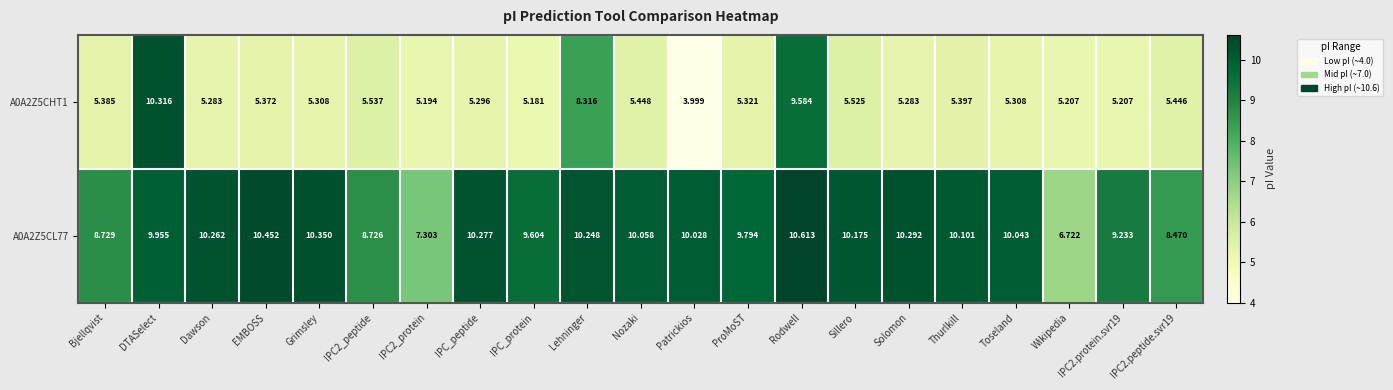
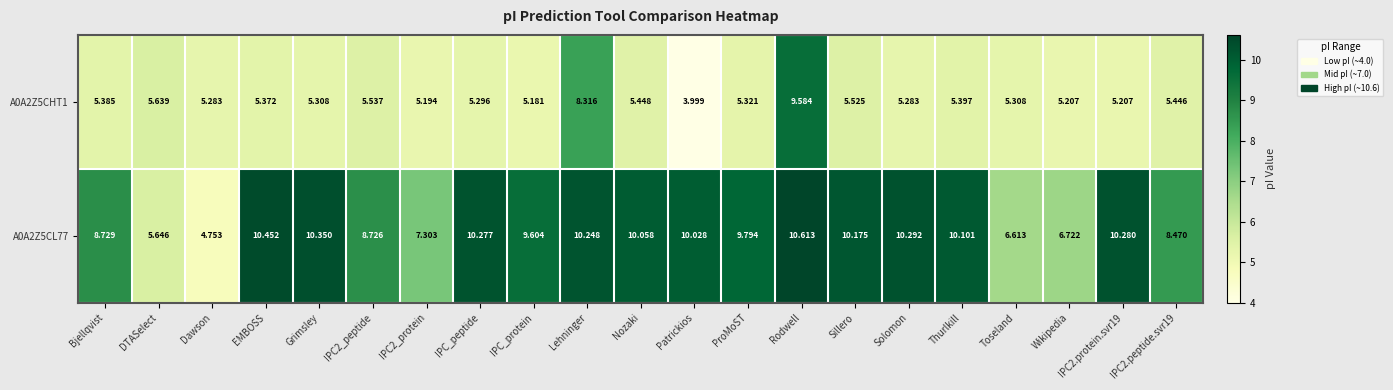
A0A2Z5CHT1, DTASelect: 10.316 -> 5.639
A0A2Z5CL77, DTASelect: 9.955 -> 5.646
A0A2Z5CL77, Dawson: 10.262 -> 4.753
A0A2Z5CL77, Toseland: 10.043 -> 6.613
A0A2Z5CL77, IPC2.protein.svr19: 9.233 -> 10.280
